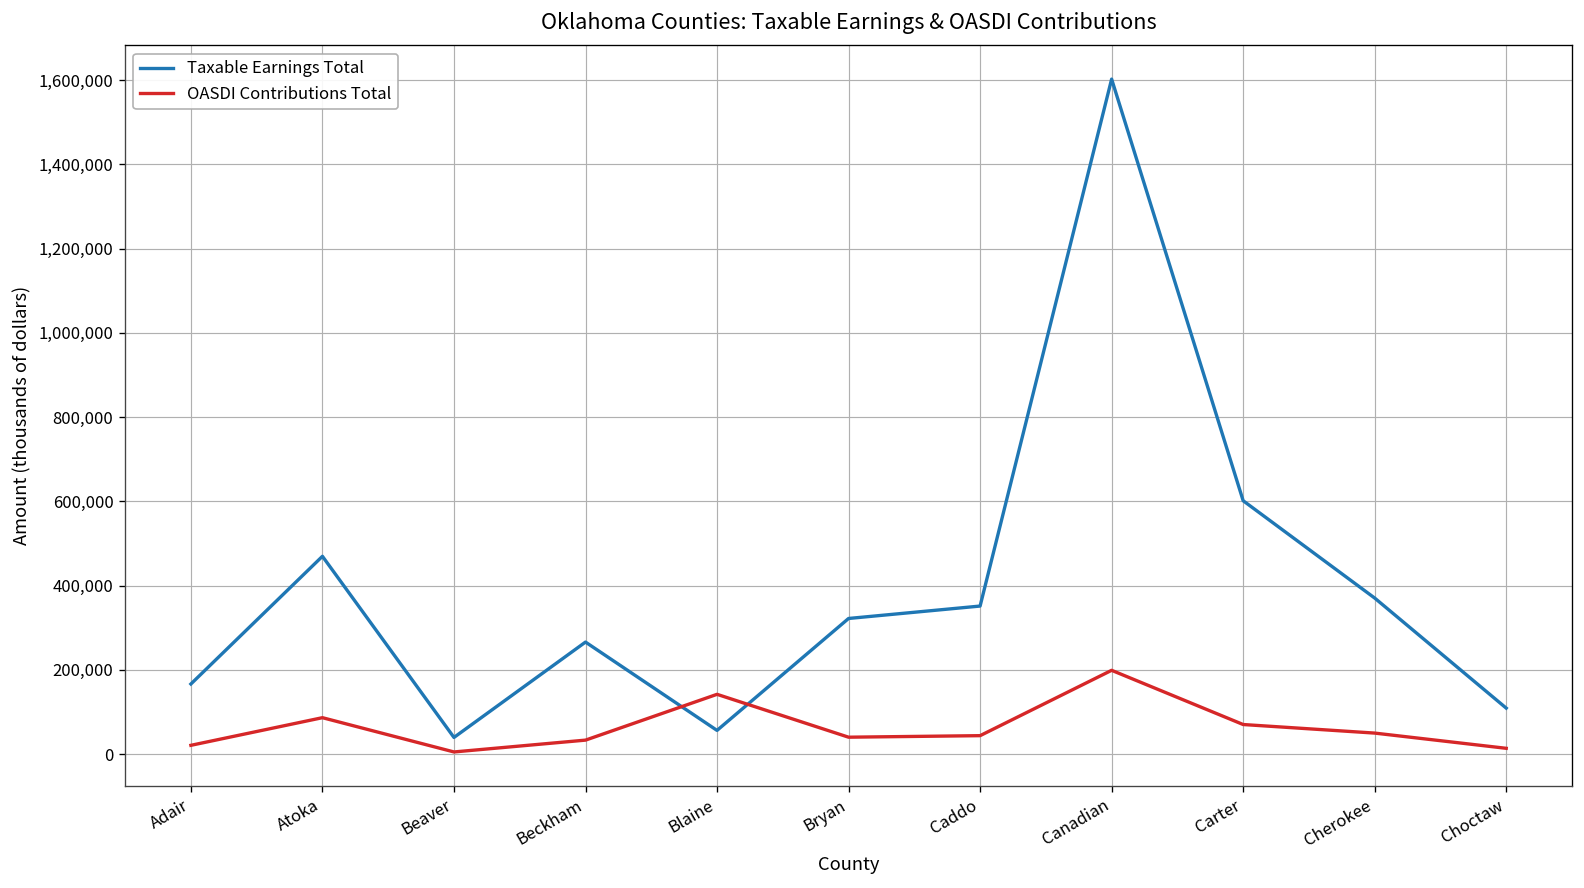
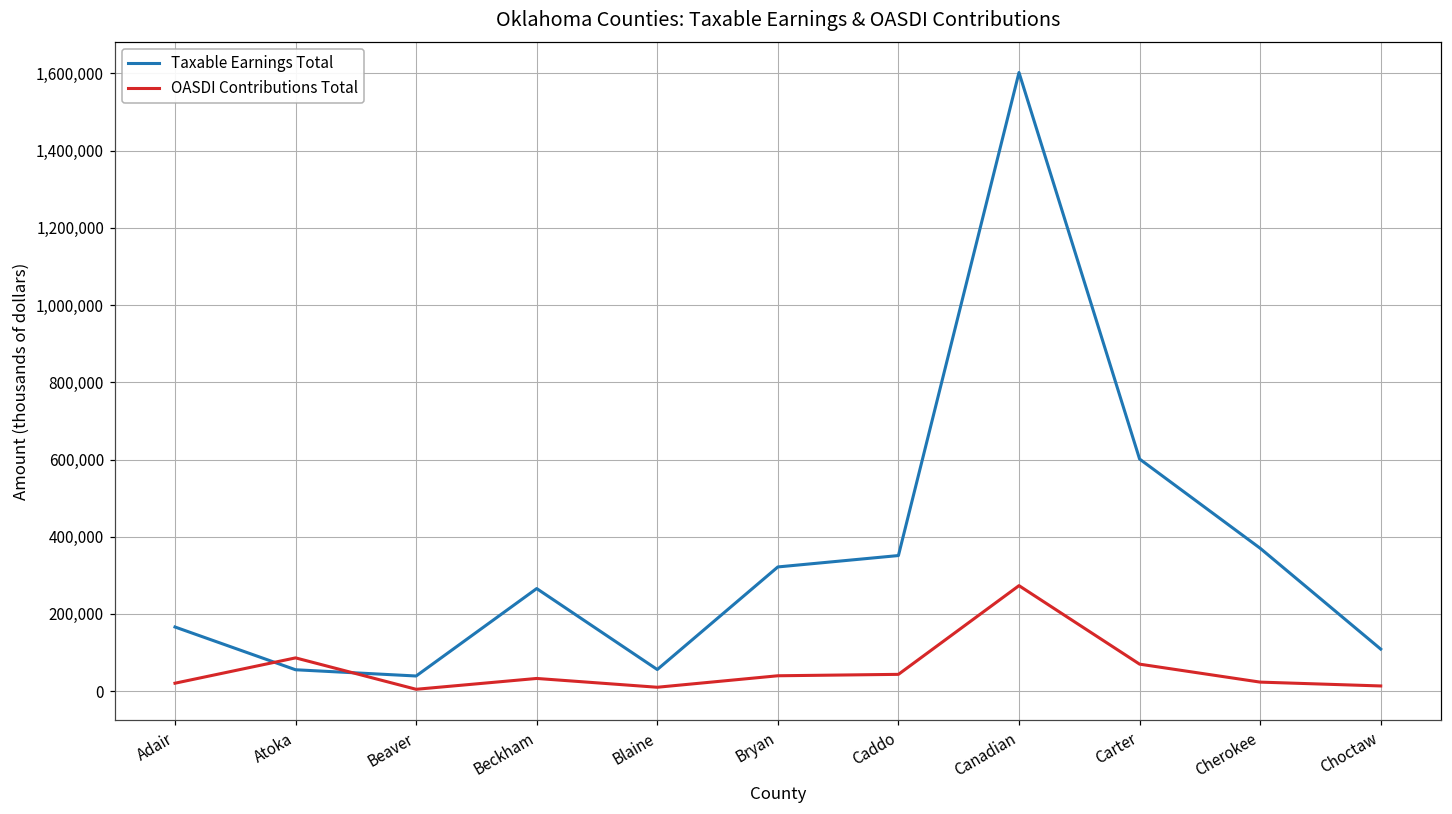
Taxable Earnings Total, Atoka: 470,000 -> 60,000
OASDI Contributions Total, Blaine: 140,000 -> 10,000
OASDI Contributions Total, Canadian: 200,000 -> 270,000
OASDI Contributions Total, Cherokee: 50,000 -> 20,000
